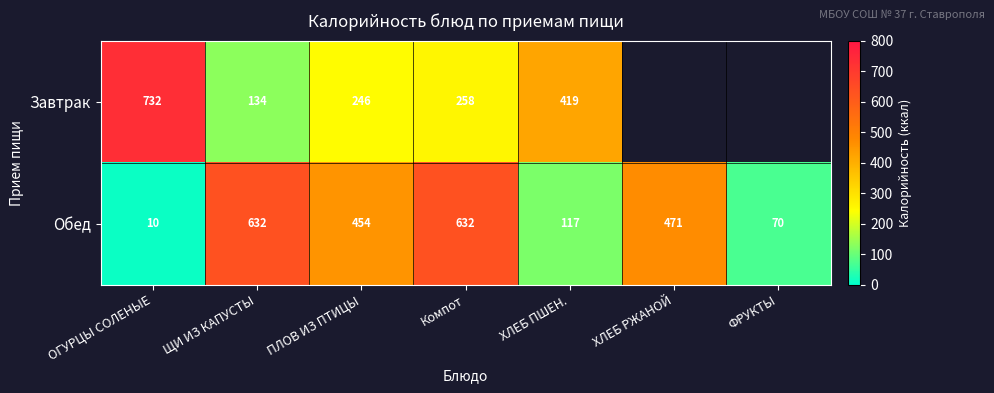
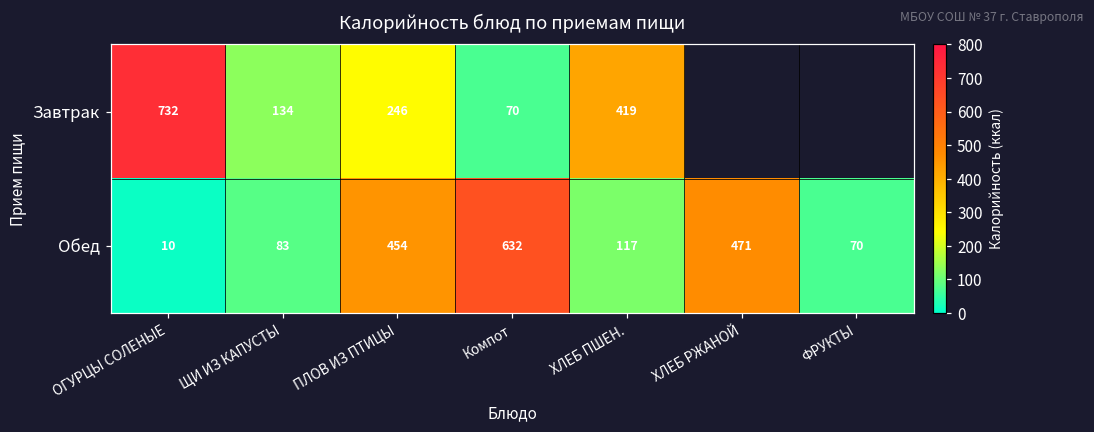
Завтрак, Компот: 258 -> 70
Обед, ЩИ ИЗ КАПУСТЫ: 632 -> 83
